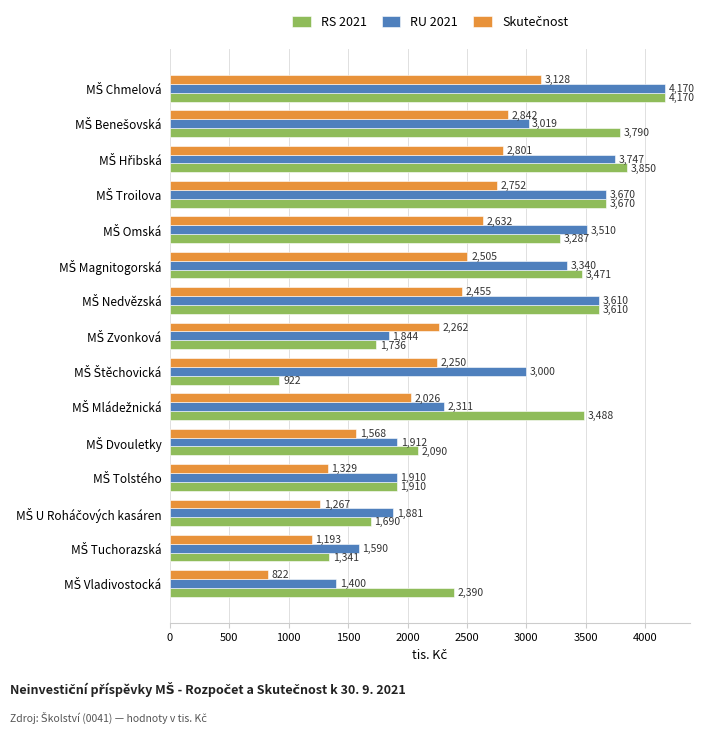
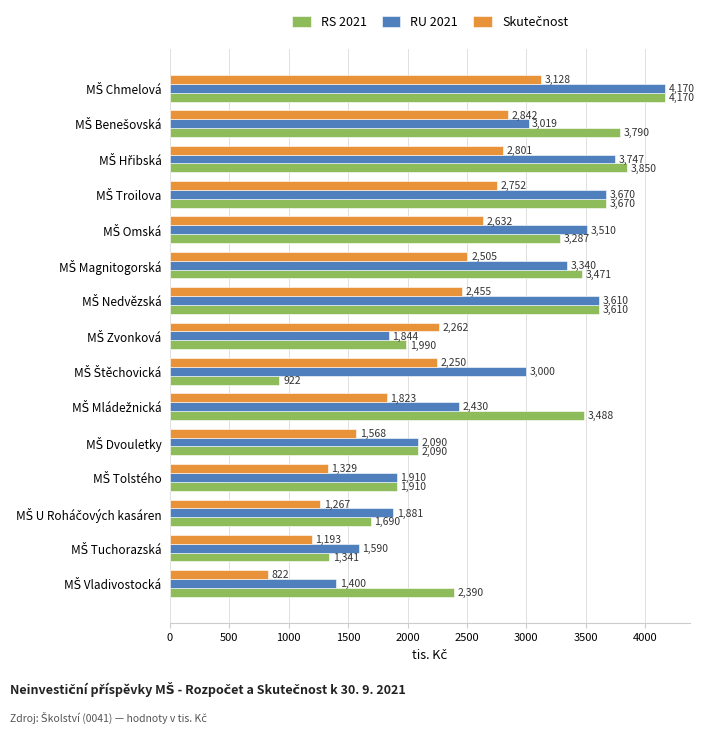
RS 2021, MŠ Zvonková: 1,736 -> 1,990
Skutečnost, MŠ Mládežnická: 2,026 -> 1,823
RU 2021, MŠ Mládežnická: 2,311 -> 2,430
RU 2021, MŠ Dvouletky: 1,912 -> 2,090
